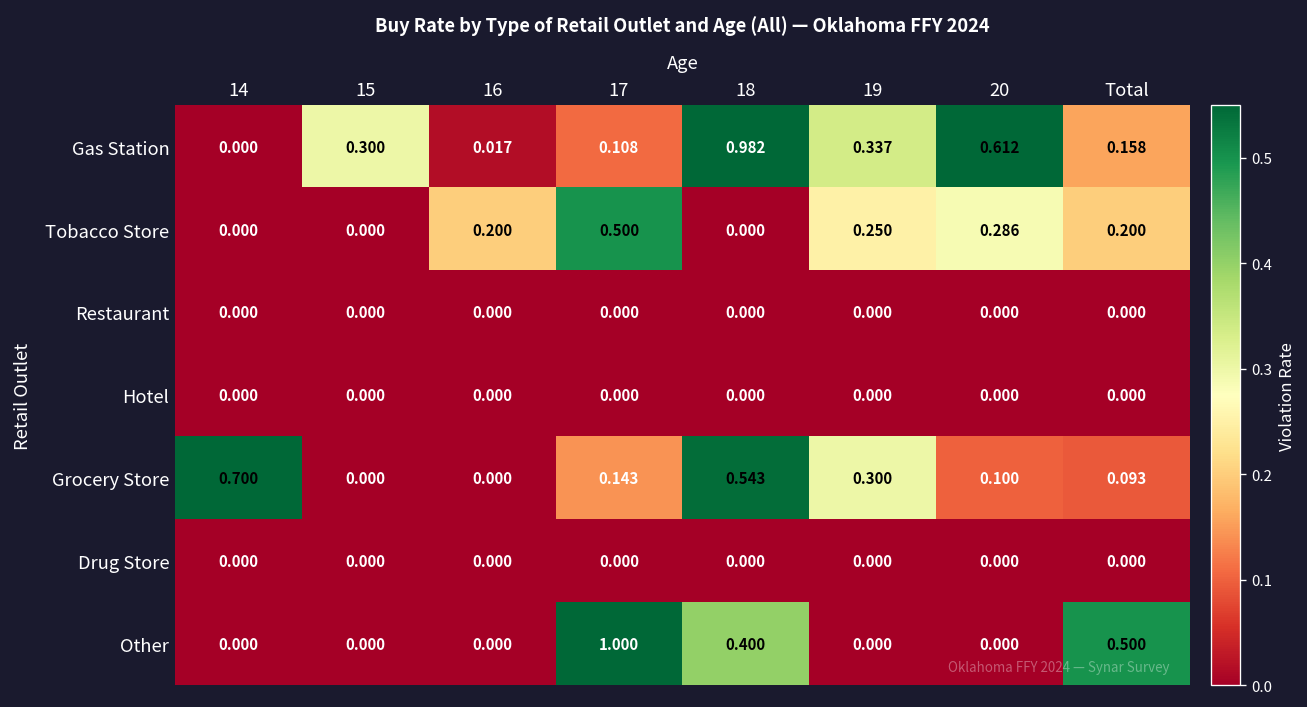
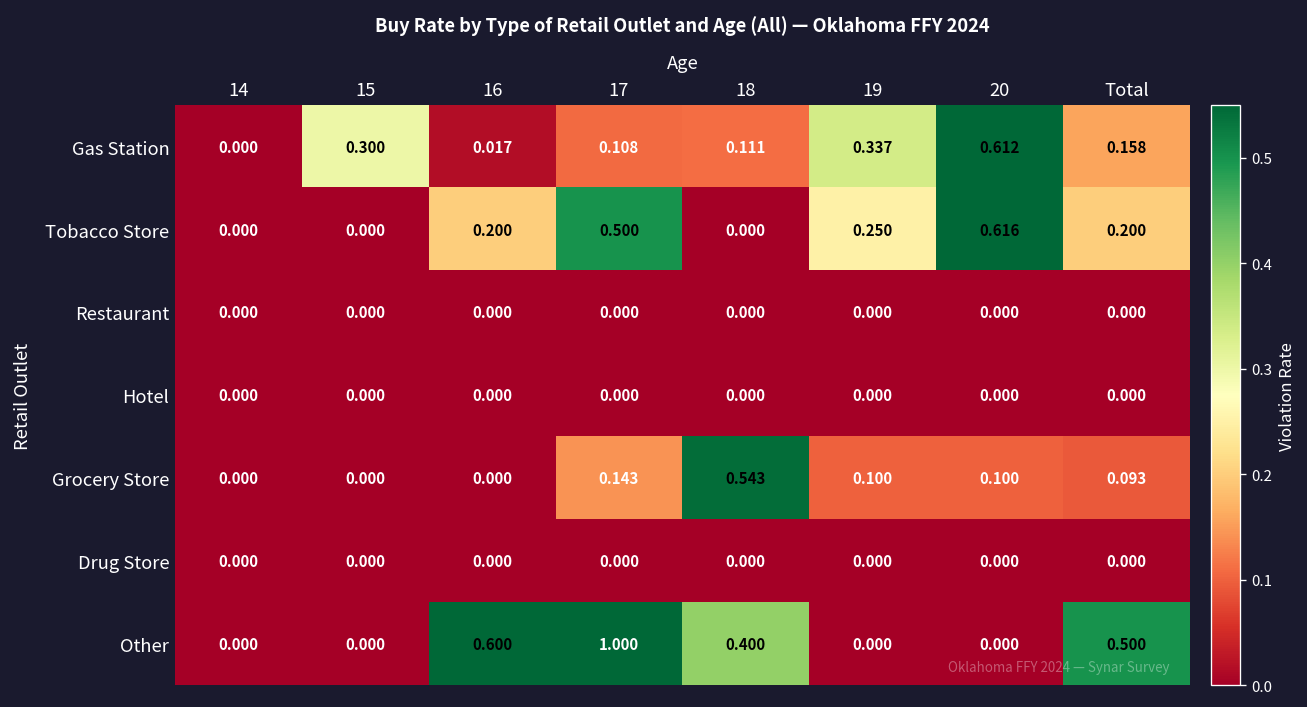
Gas Station, 18: 0.982 -> 0.111
Tobacco Store, 20: 0.286 -> 0.616
Grocery Store, 14: 0.700 -> 0.000
Grocery Store, 19: 0.300 -> 0.100
Other, 16: 0.000 -> 0.600
